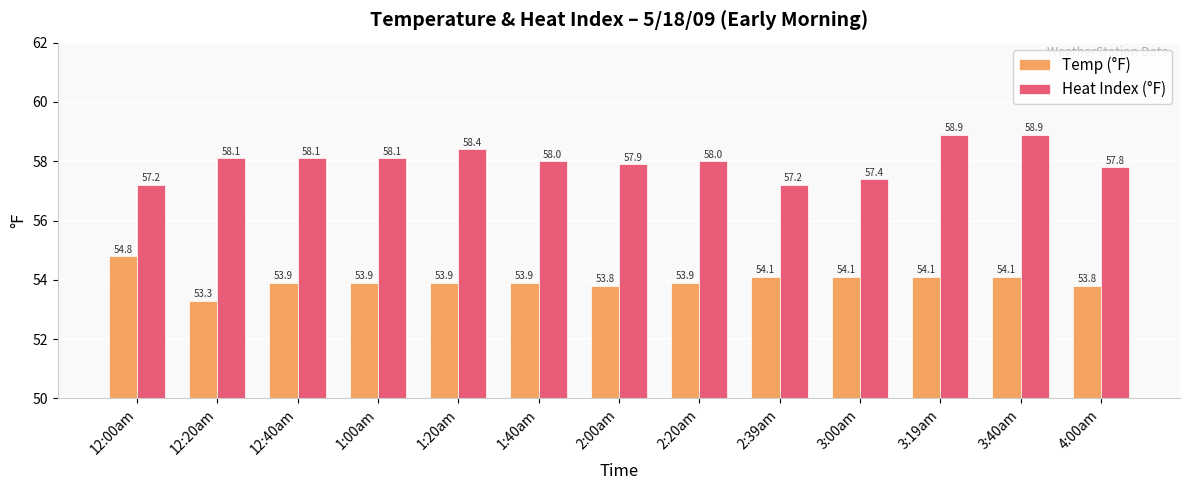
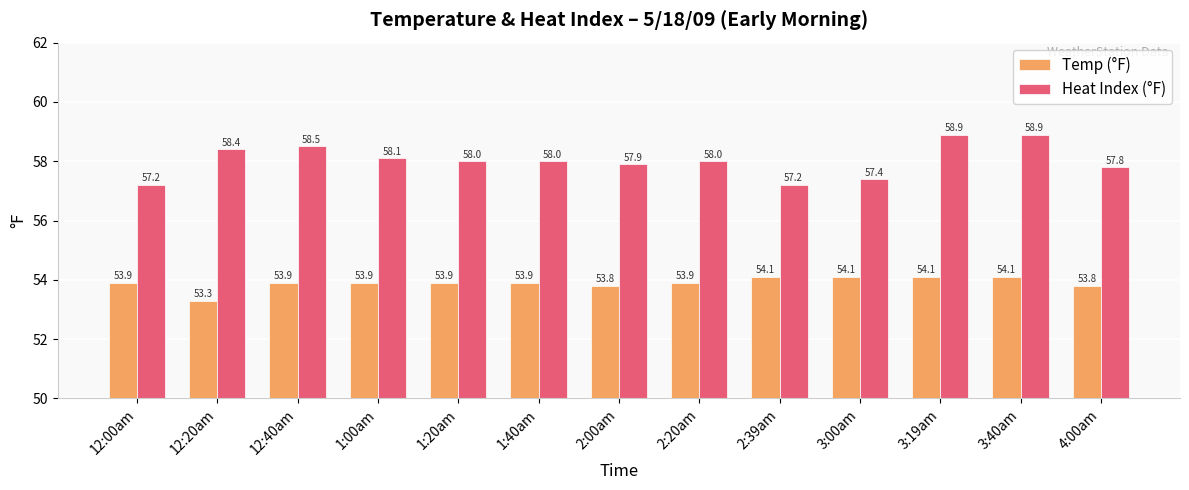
Temp (°F), 12:00am: 54.8 -> 53.9
Heat Index (°F), 12:20am: 58.1 -> 58.4
Heat Index (°F), 12:40am: 58.1 -> 58.5
Heat Index (°F), 1:20am: 58.4 -> 58.0
